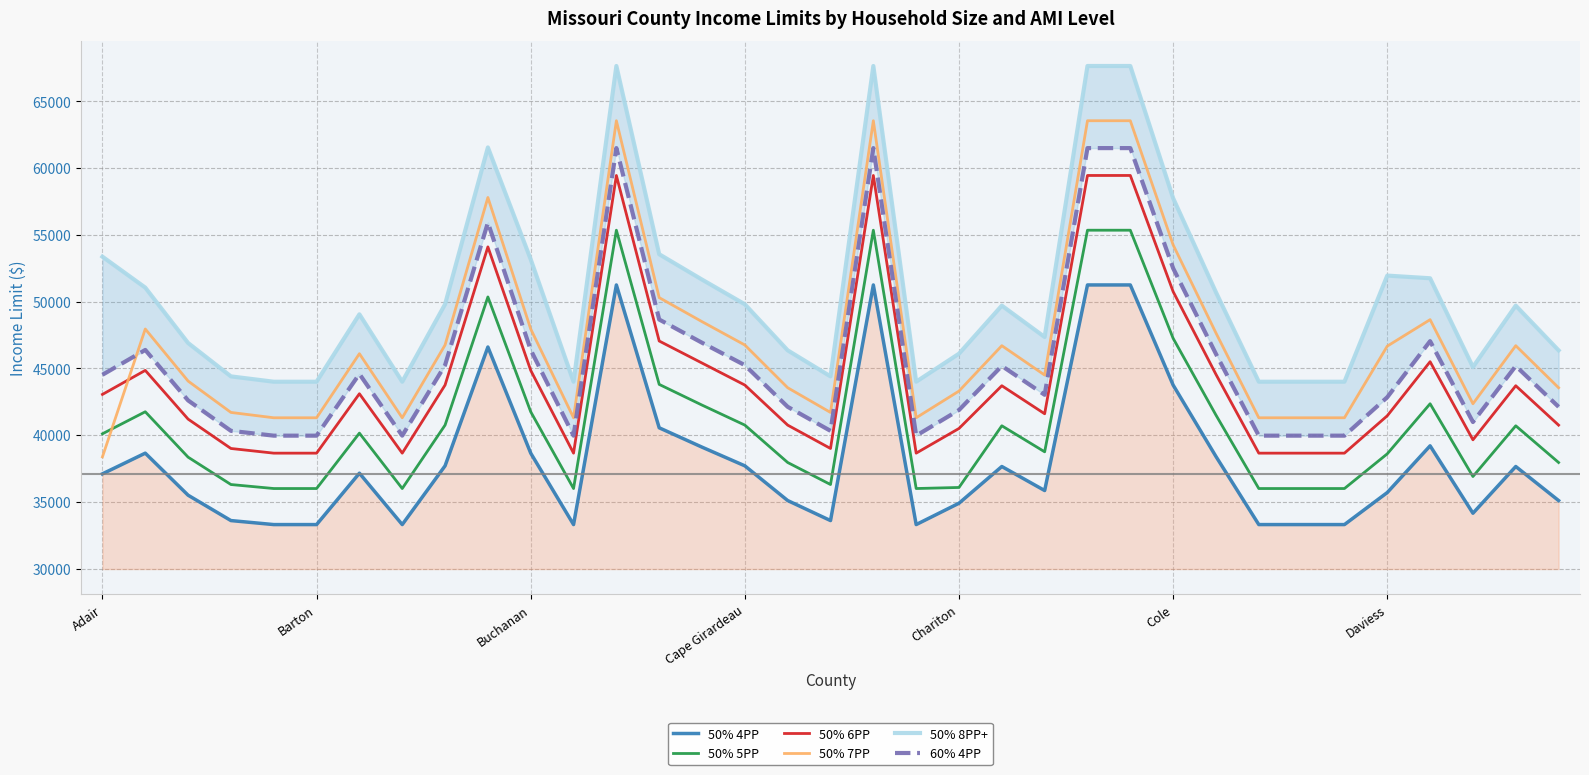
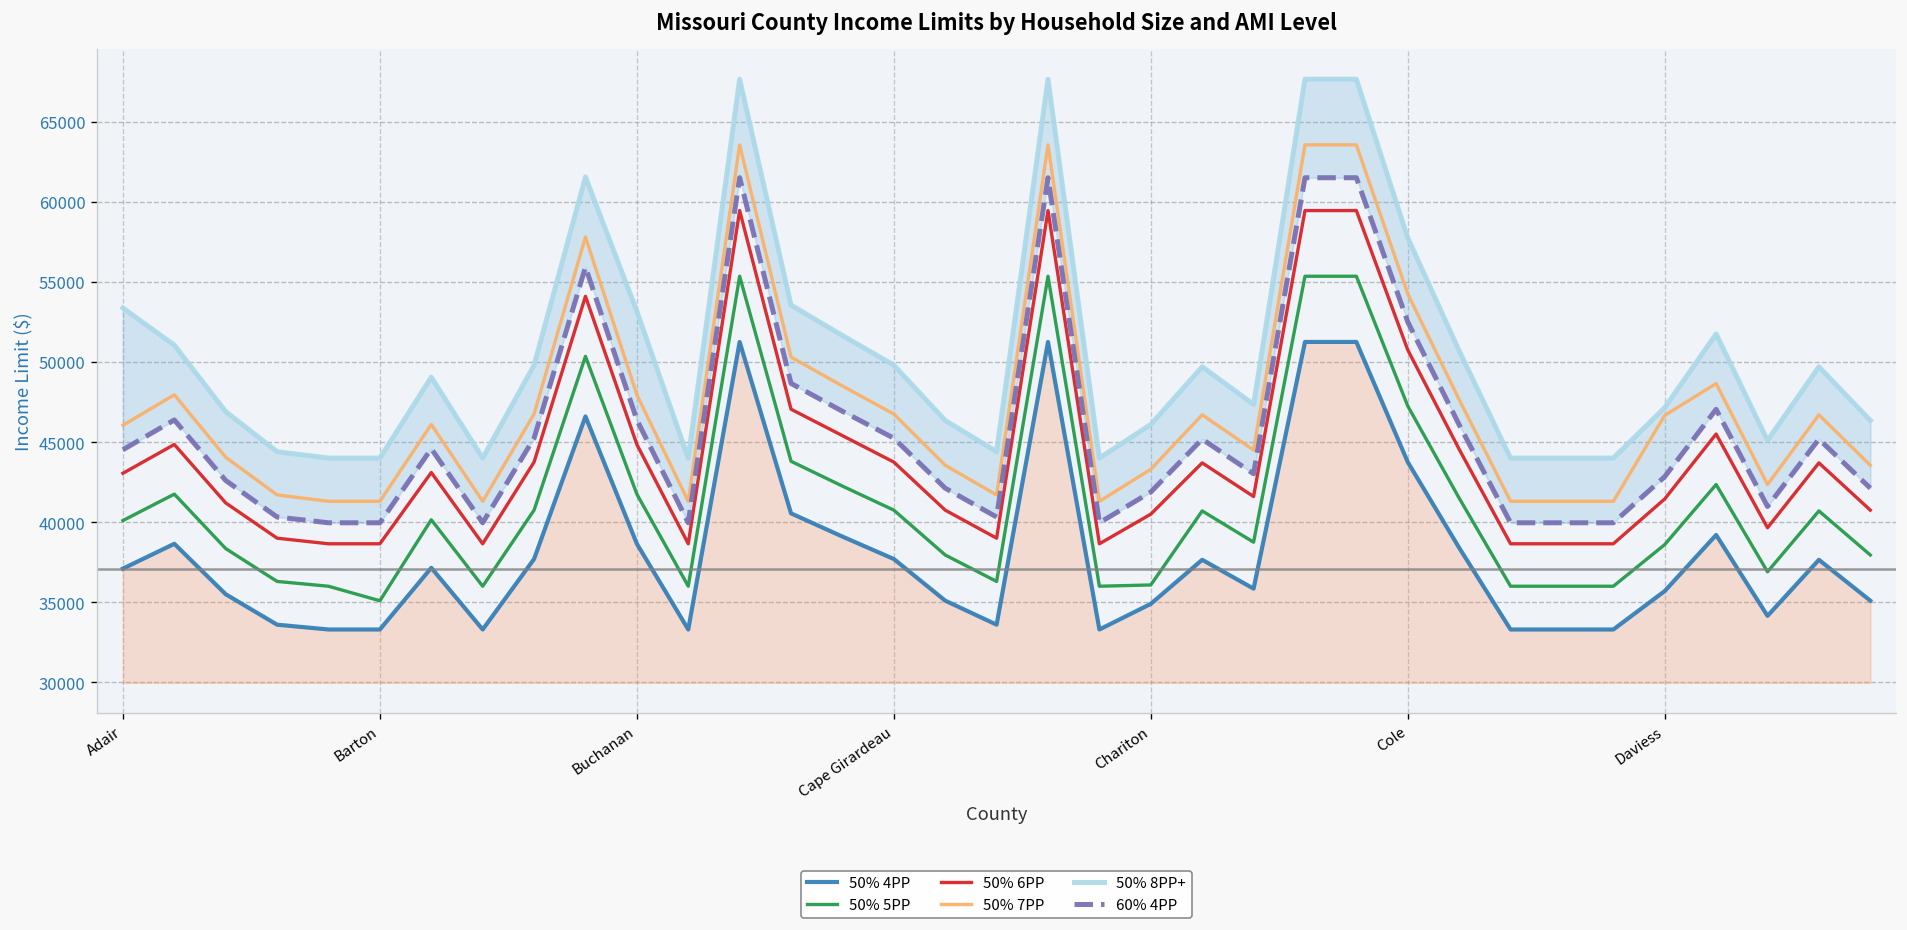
50% 7PP, Adair: 38400 -> 46100
50% 5PP, Barton: 36000 -> 35100
50% 8PP+, Daviess: 52000 -> 47200
